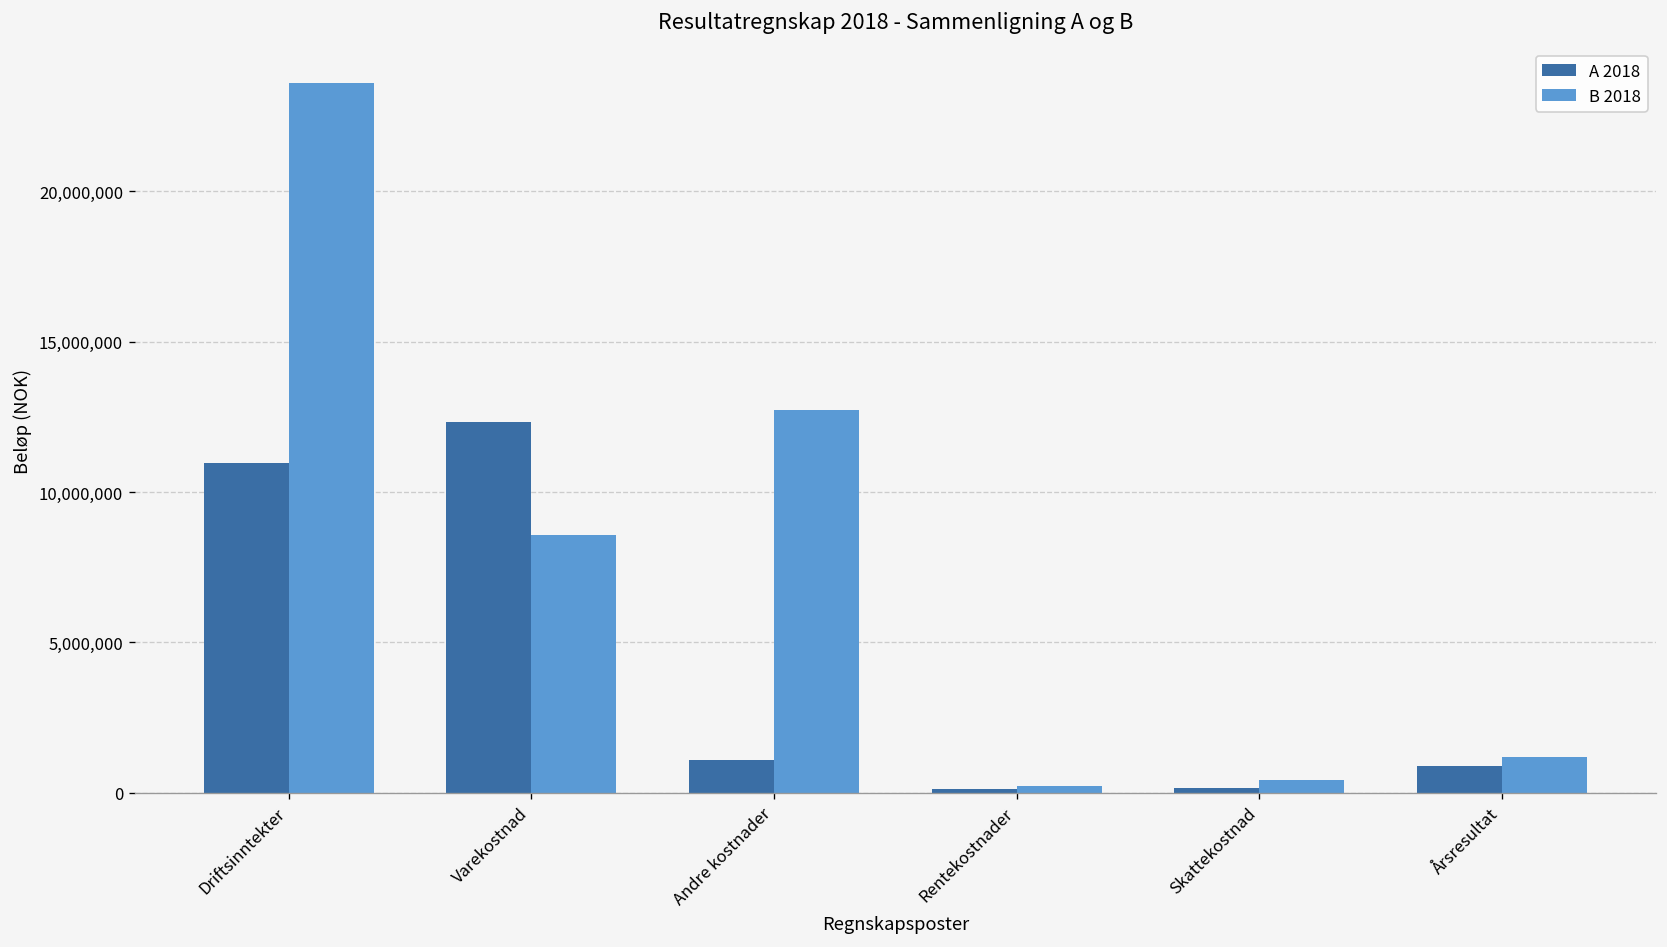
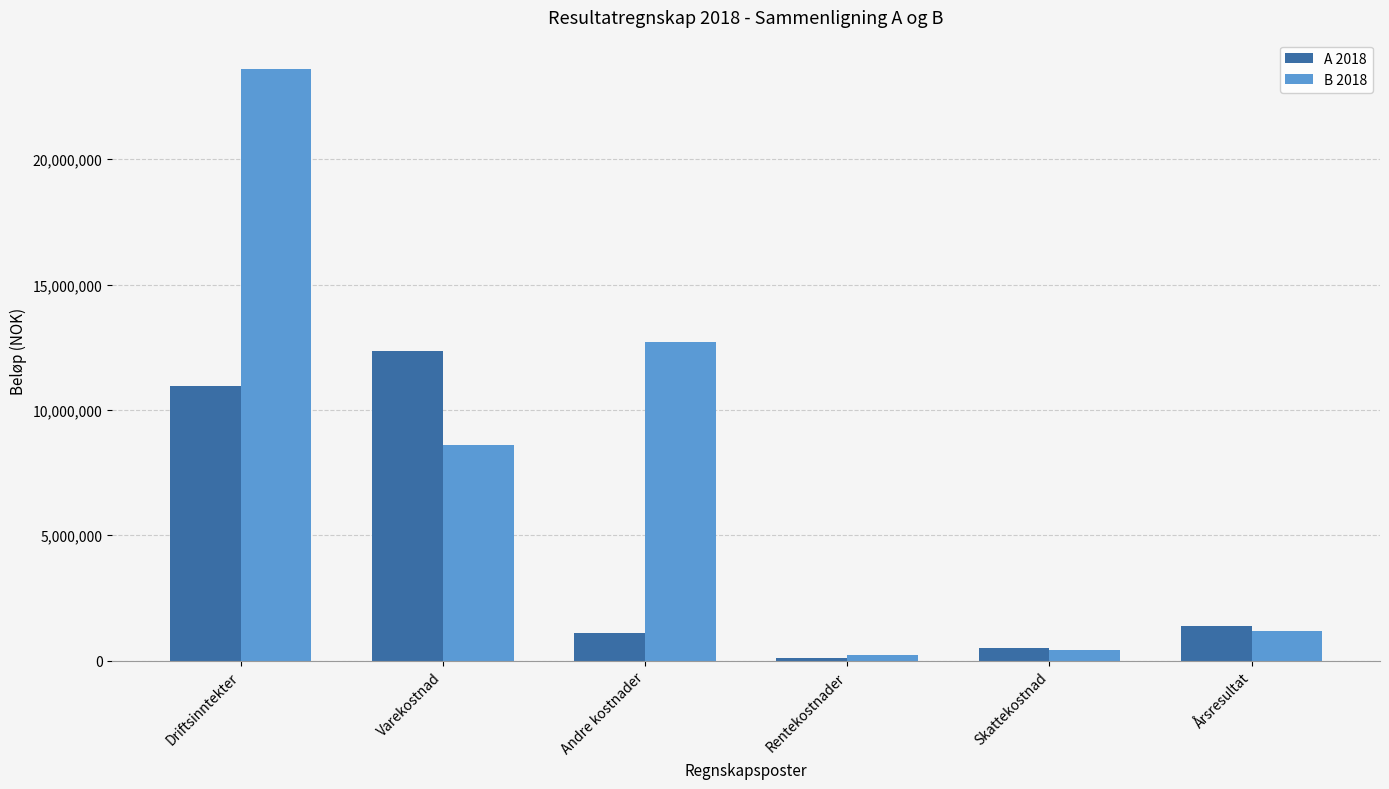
A 2018, Skattekostnad: 200,000 -> 500,000
A 2018, Årsresultat: 900,000 -> 1,400,000
